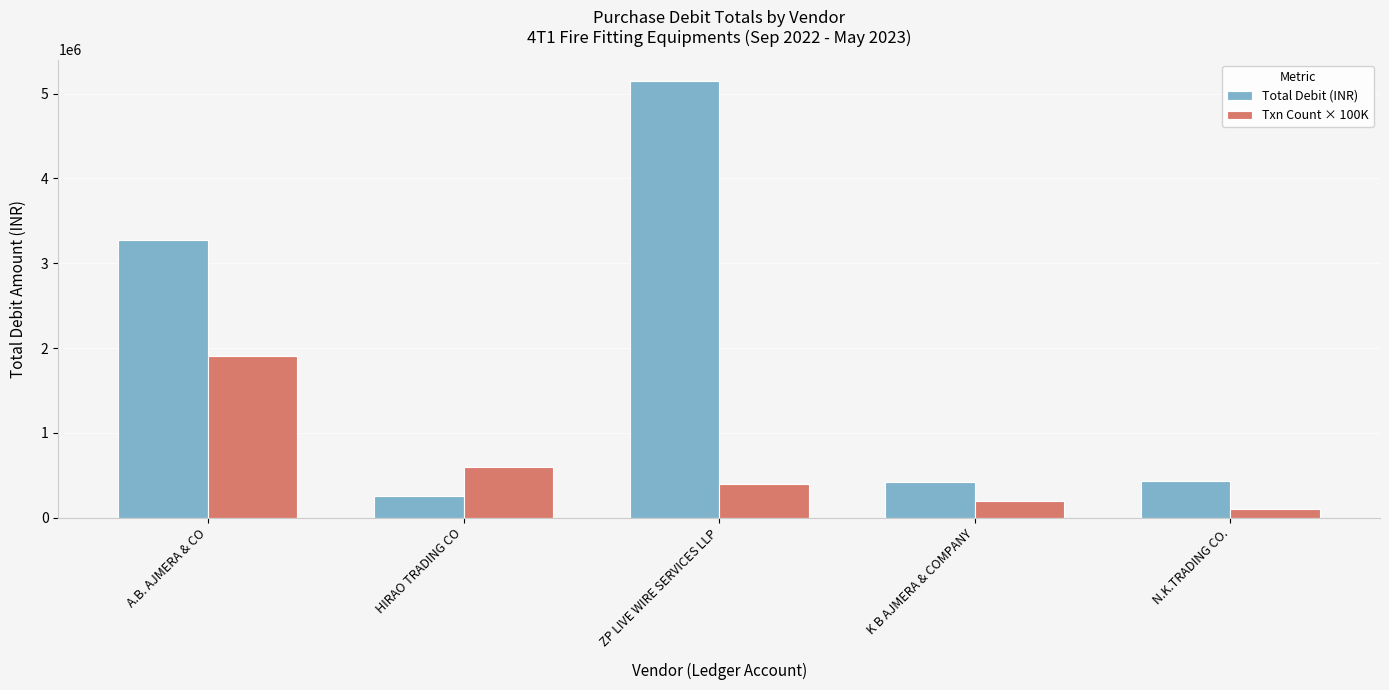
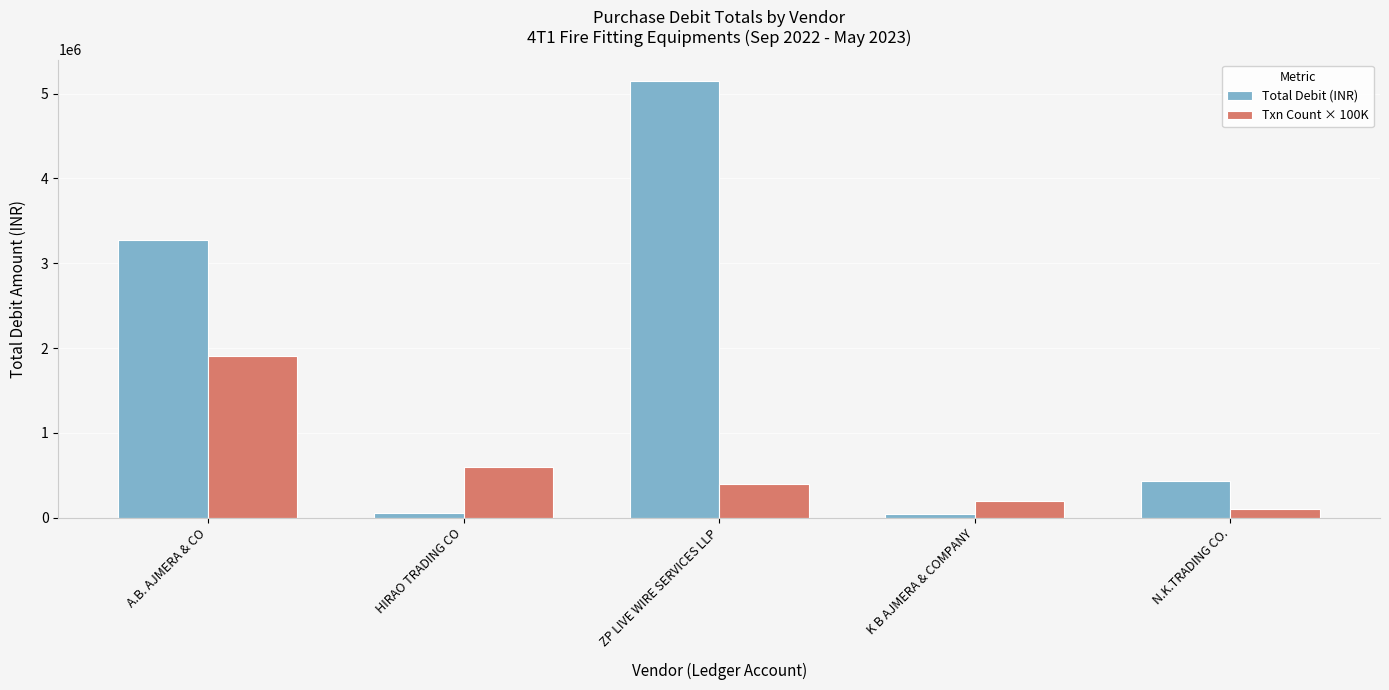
Total Debit (INR), HIRAO TRADING CO: 300000 -> 100000
Total Debit (INR), K B AJMERA & COMPANY: 400000 -> 0
